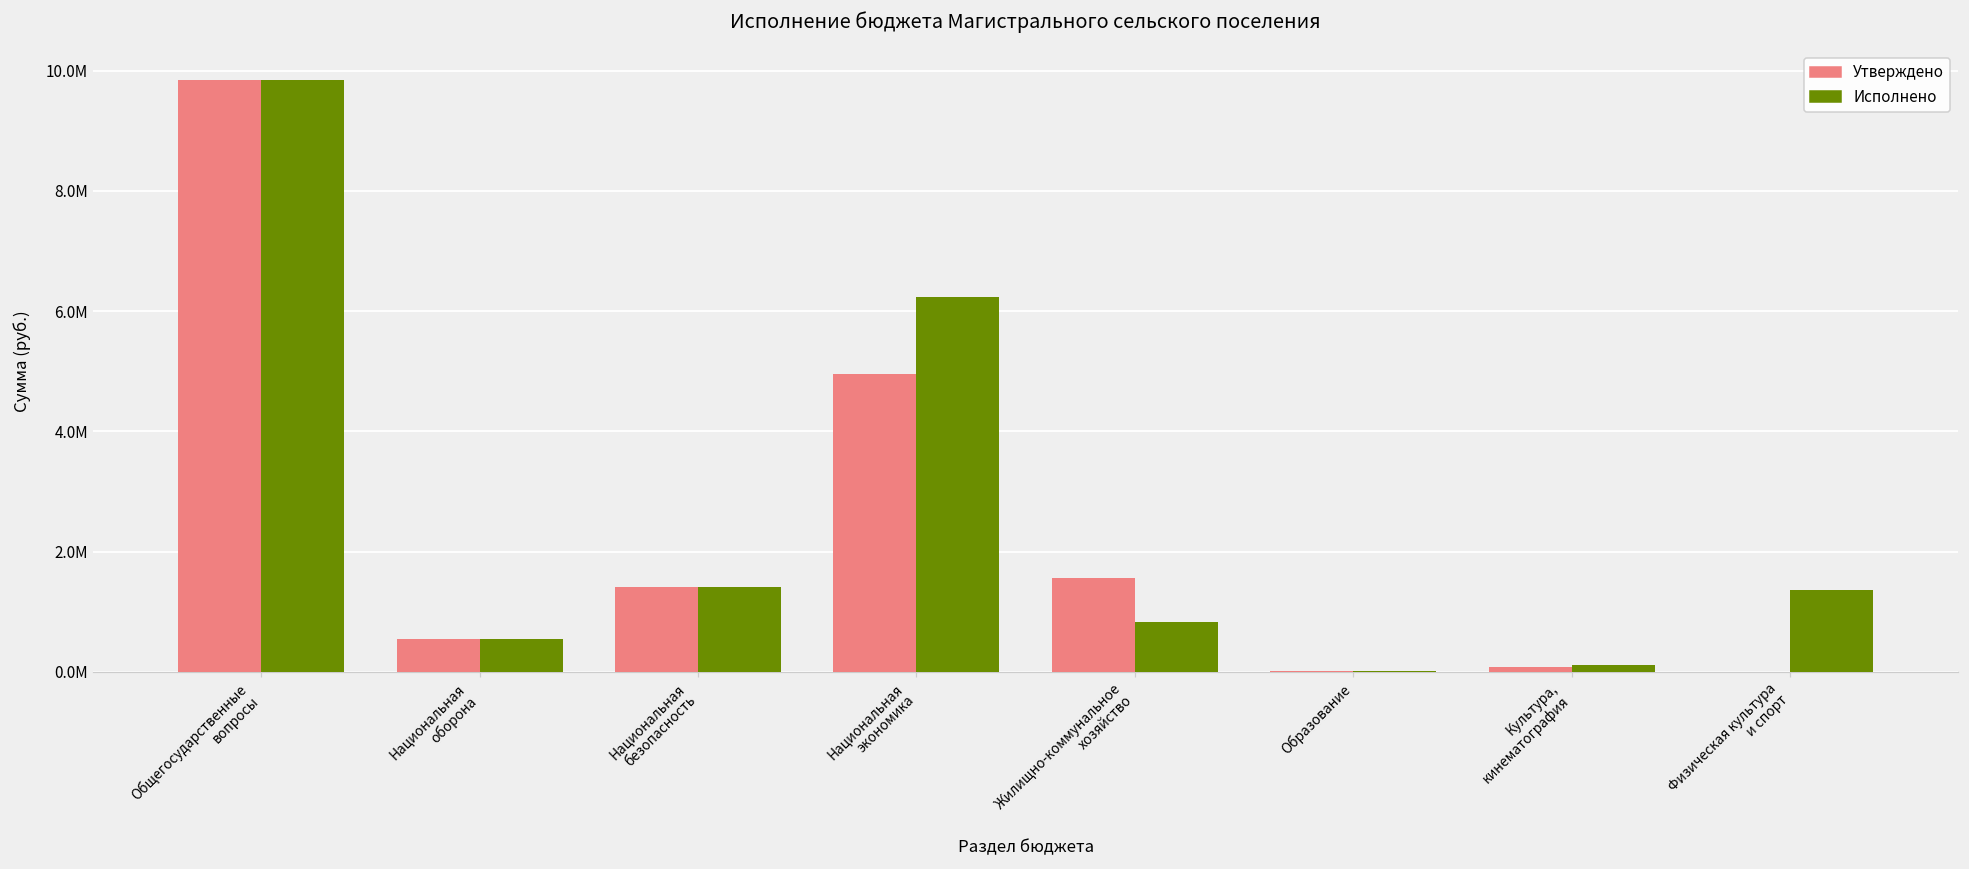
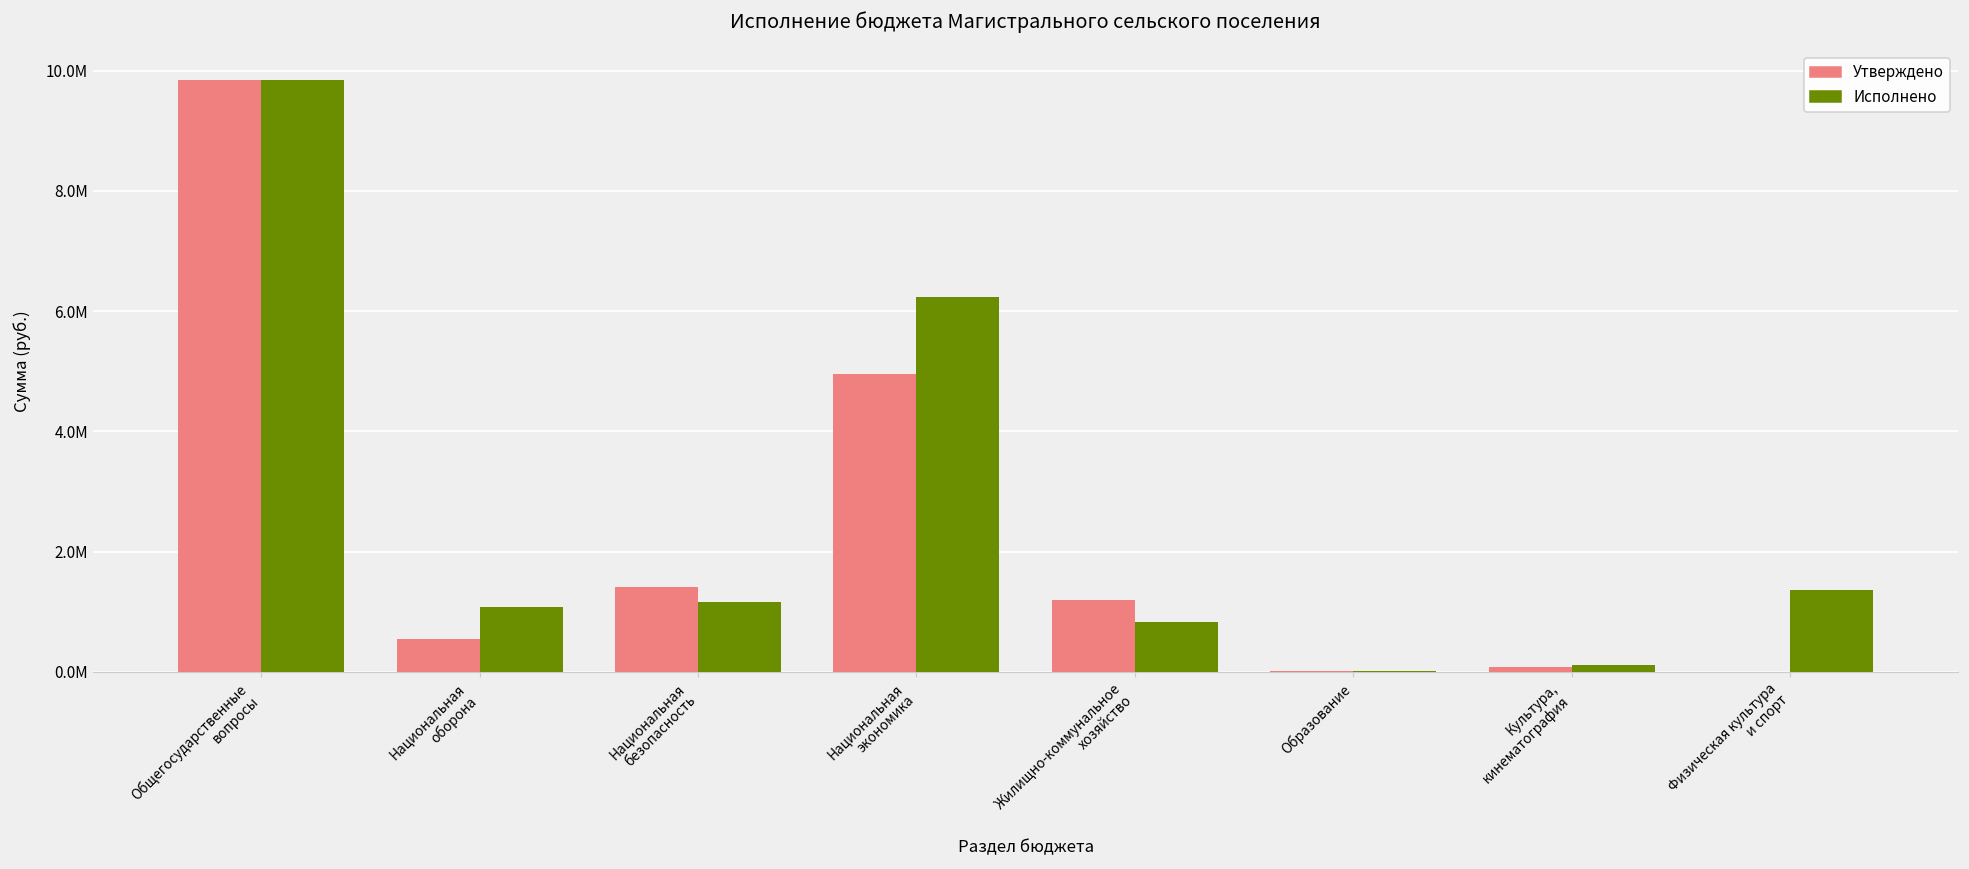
Исполнено, Национальная оборона: 500000 -> 1100000
Исполнено, Национальная безопасность: 1400000 -> 1200000
Утверждено, Жилищно-коммунальное хозяйство: 1600000 -> 1200000
